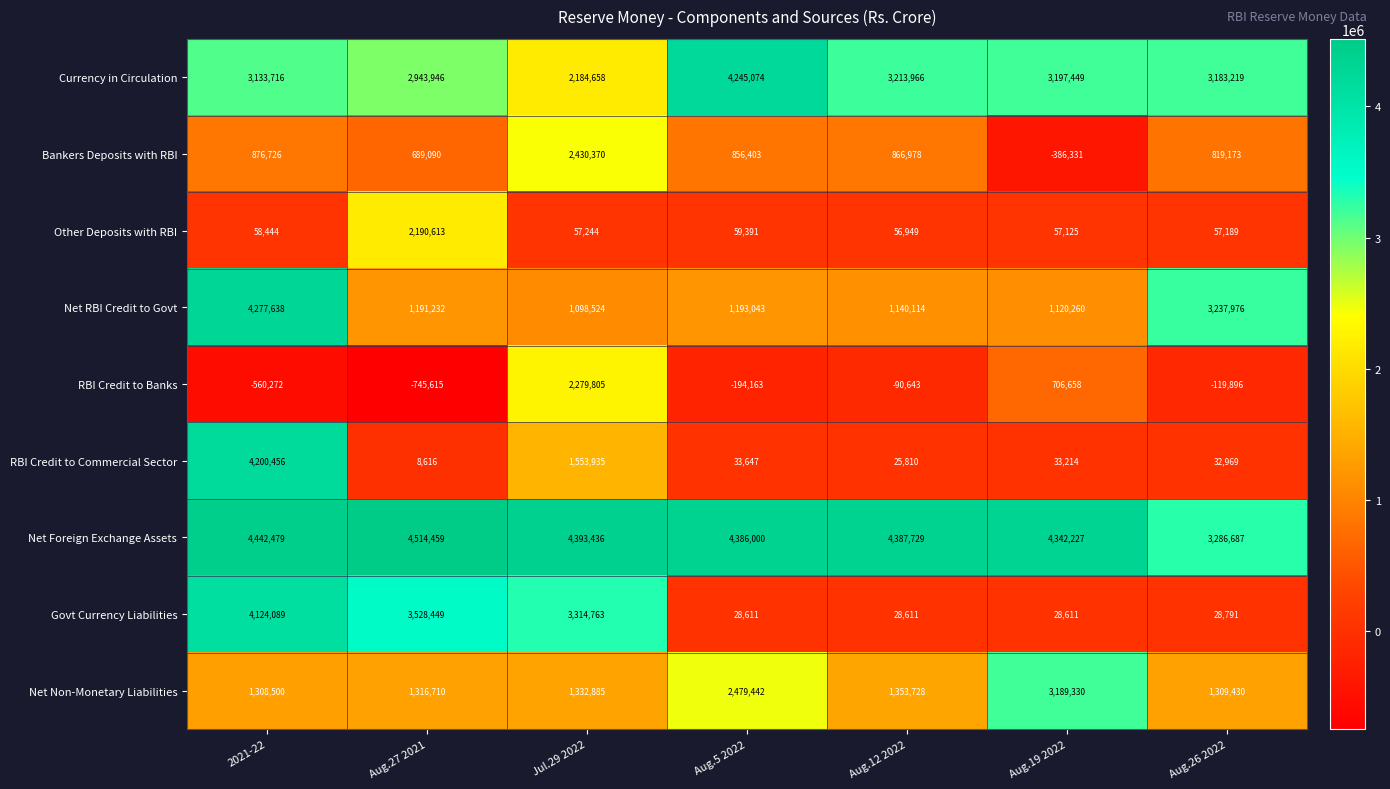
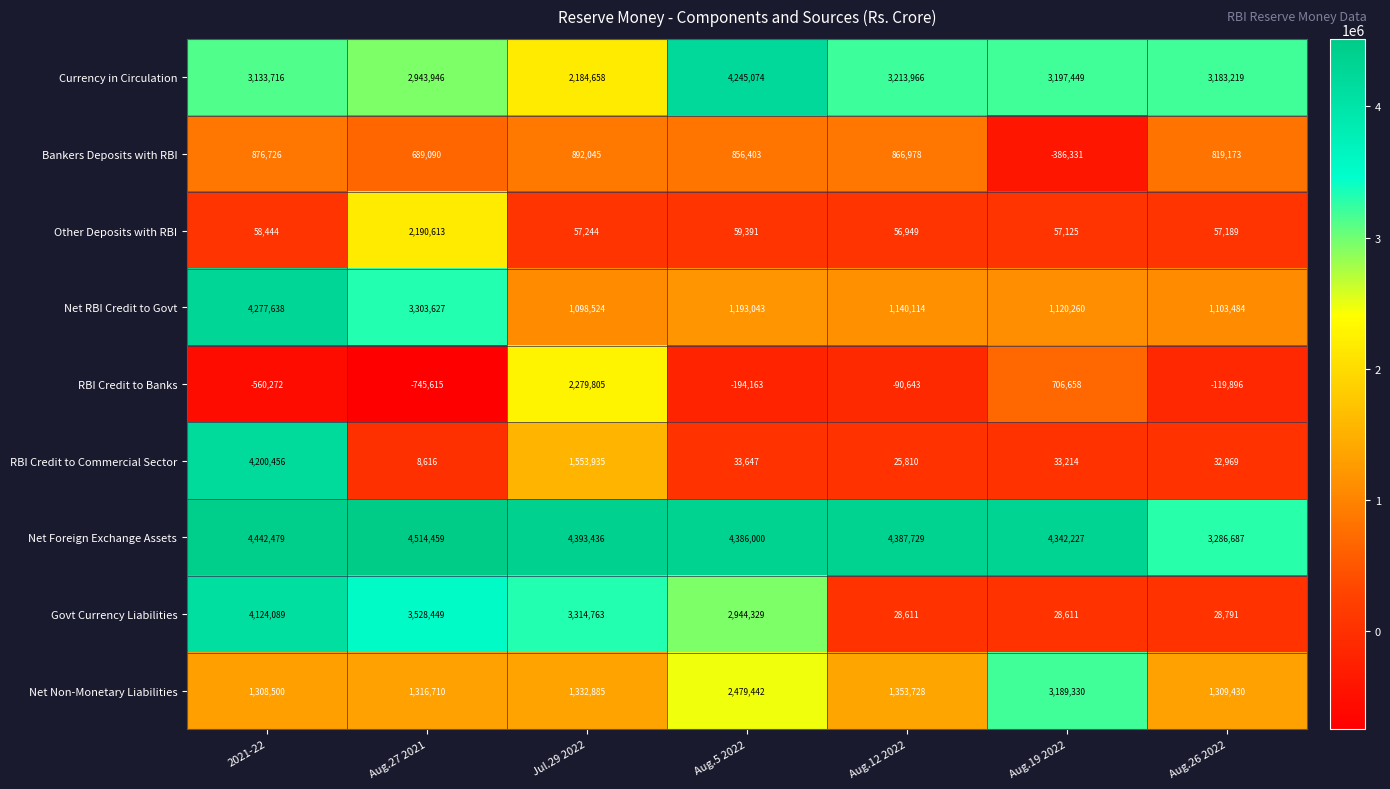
Bankers Deposits with RBI, Jul.29 2022: 2,430,370 -> 892,045
Net RBI Credit to Govt, Aug.27 2021: 1,191,232 -> 3,303,627
Net RBI Credit to Govt, Aug.26 2022: 3,237,976 -> 1,103,484
Govt Currency Liabilities, Aug.5 2022: 28,611 -> 2,944,329
